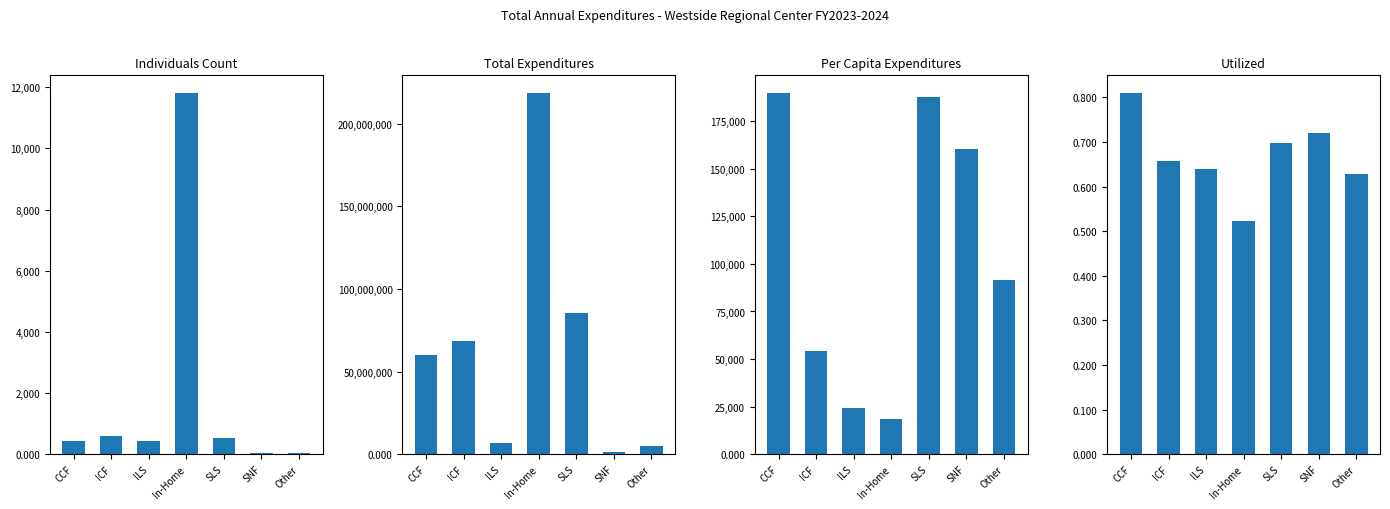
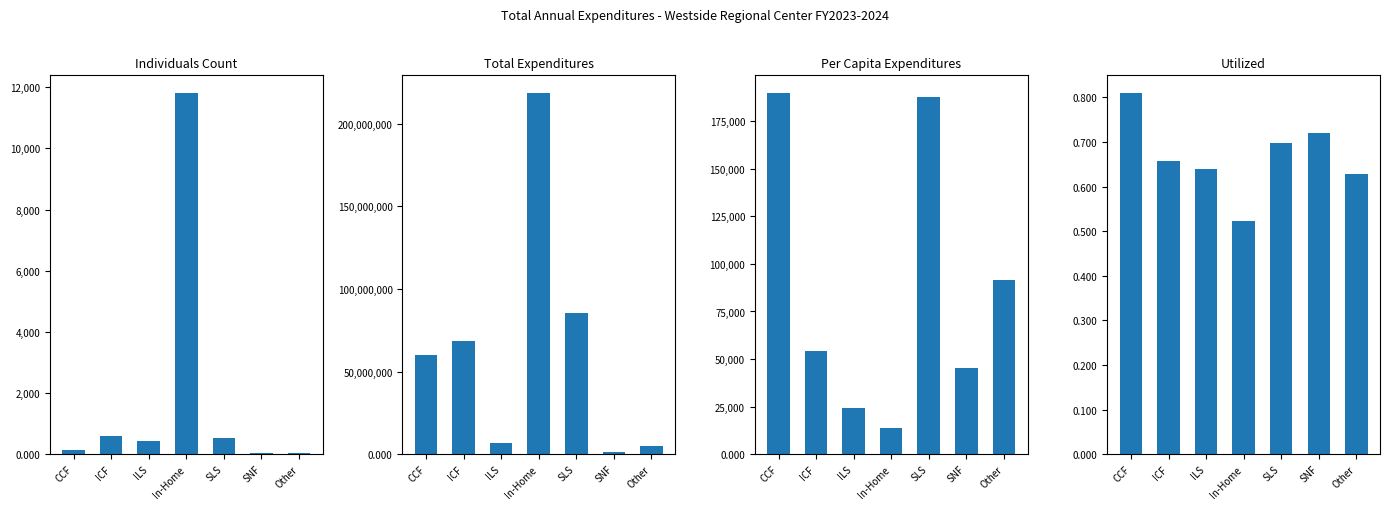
Individuals Count, CCF: 400 -> 200
Per Capita Expenditures, In-Home: 19,000 -> 14,000
Per Capita Expenditures, SNF: 160,000 -> 45,000
